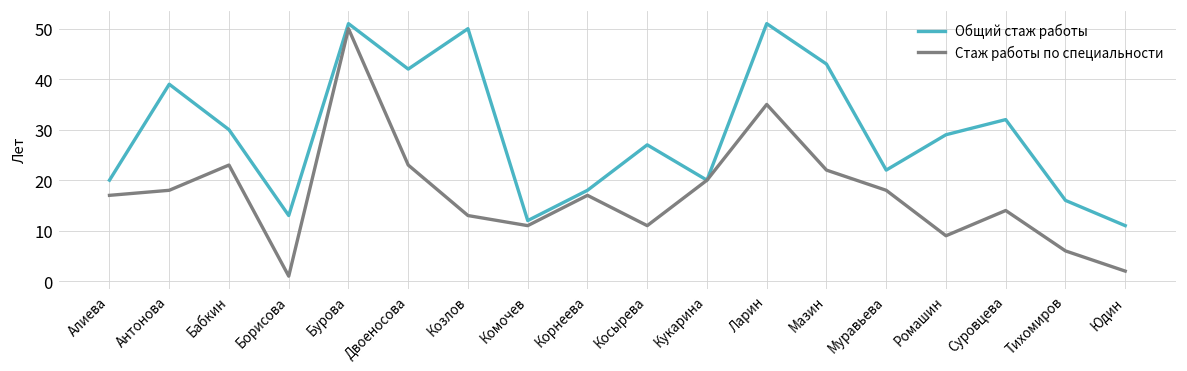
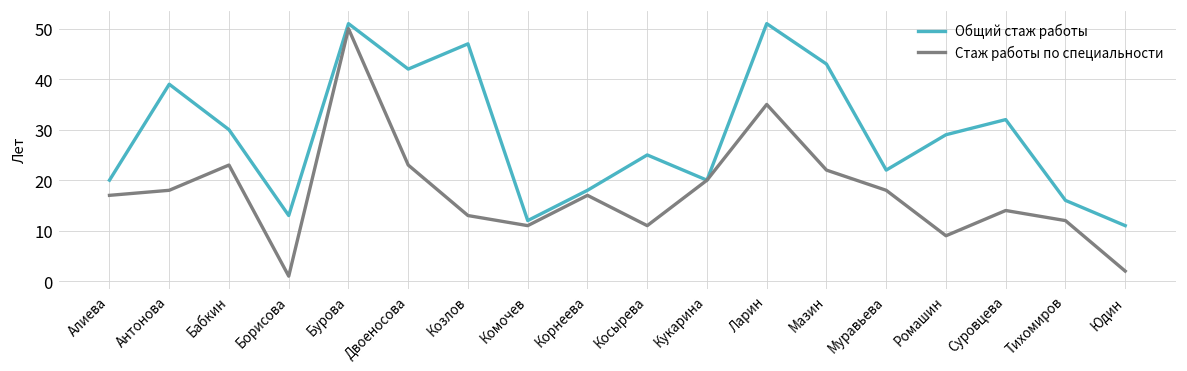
Общий стаж работы, Козлов: 50 -> 47
Общий стаж работы, Косырева: 27 -> 25
Стаж работы по специальности, Тихомиров: 6 -> 12
